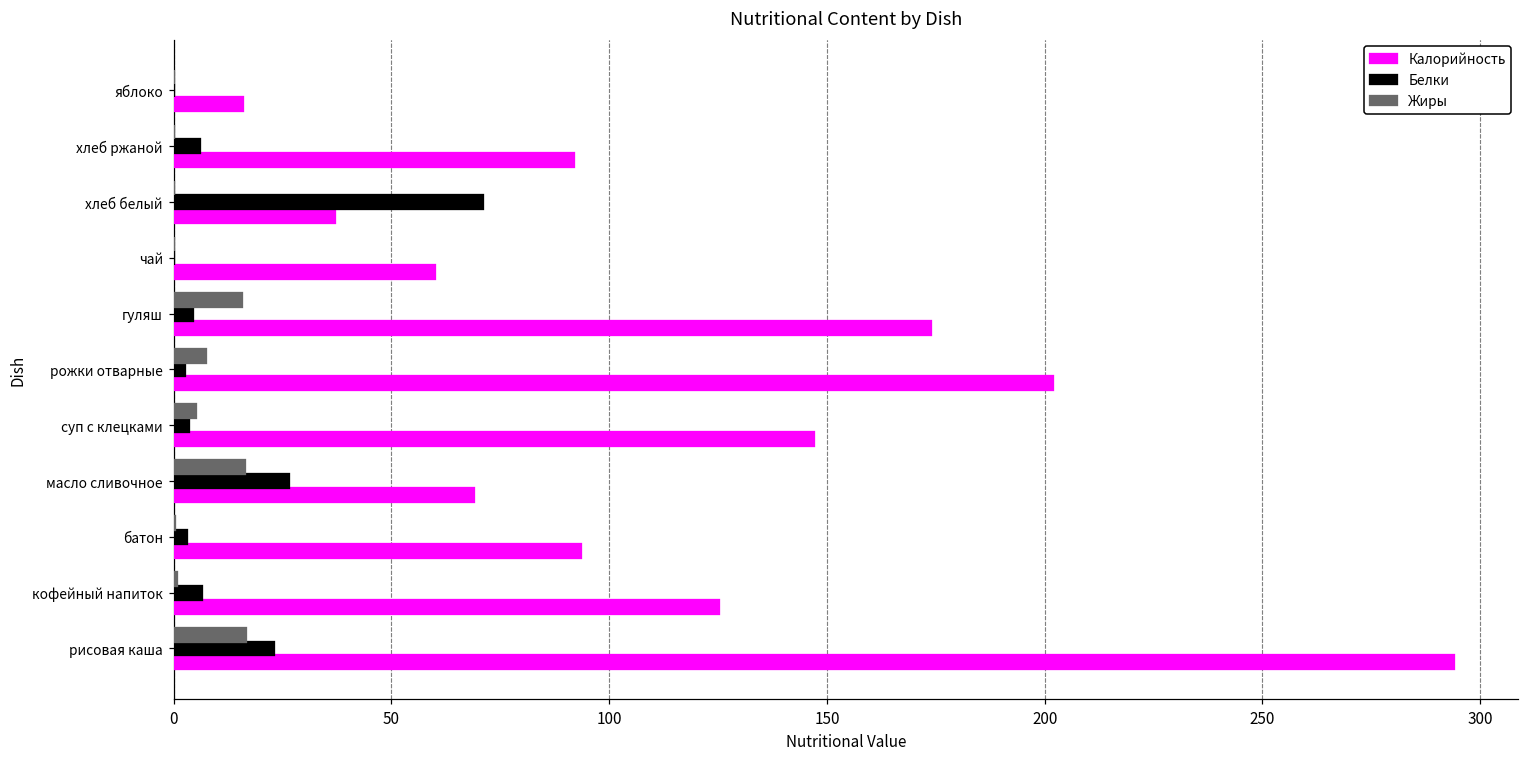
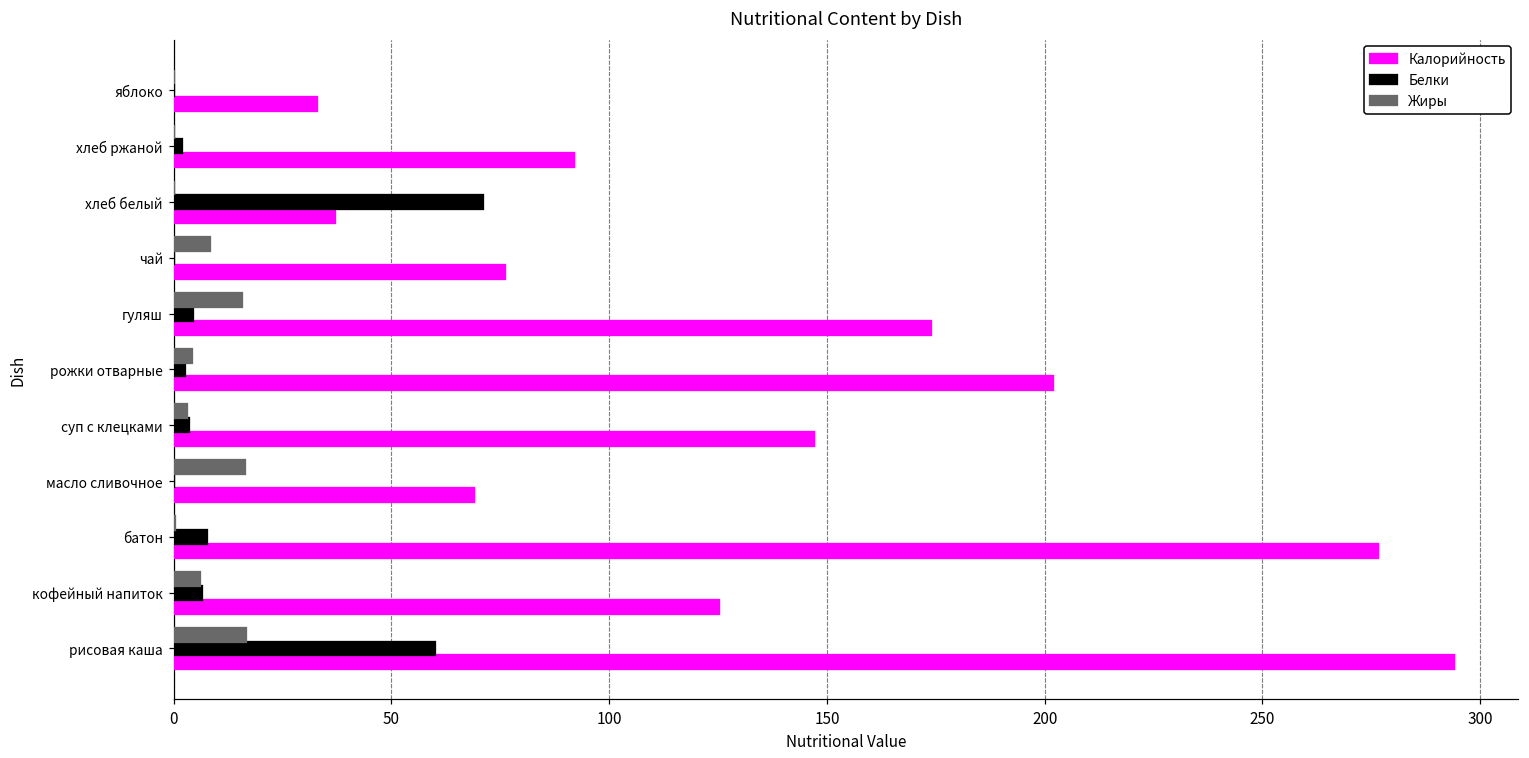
Калорийность, яблоко: 16 -> 33
Белки, хлеб ржаной: 6 -> 2
Жиры, чай: 0 -> 8
Калорийность, чай: 60 -> 76
Жиры, рожки отварные: 8 -> 4
Жиры, суп с клецками: 5 -> 3
Белки, масло сливочное: 27 -> 0
Белки, батон: 3 -> 8
Калорийность, батон: 94 -> 277
Жиры, кофейный напиток: 1 -> 6
Белки, рисовая каша: 23 -> 60
